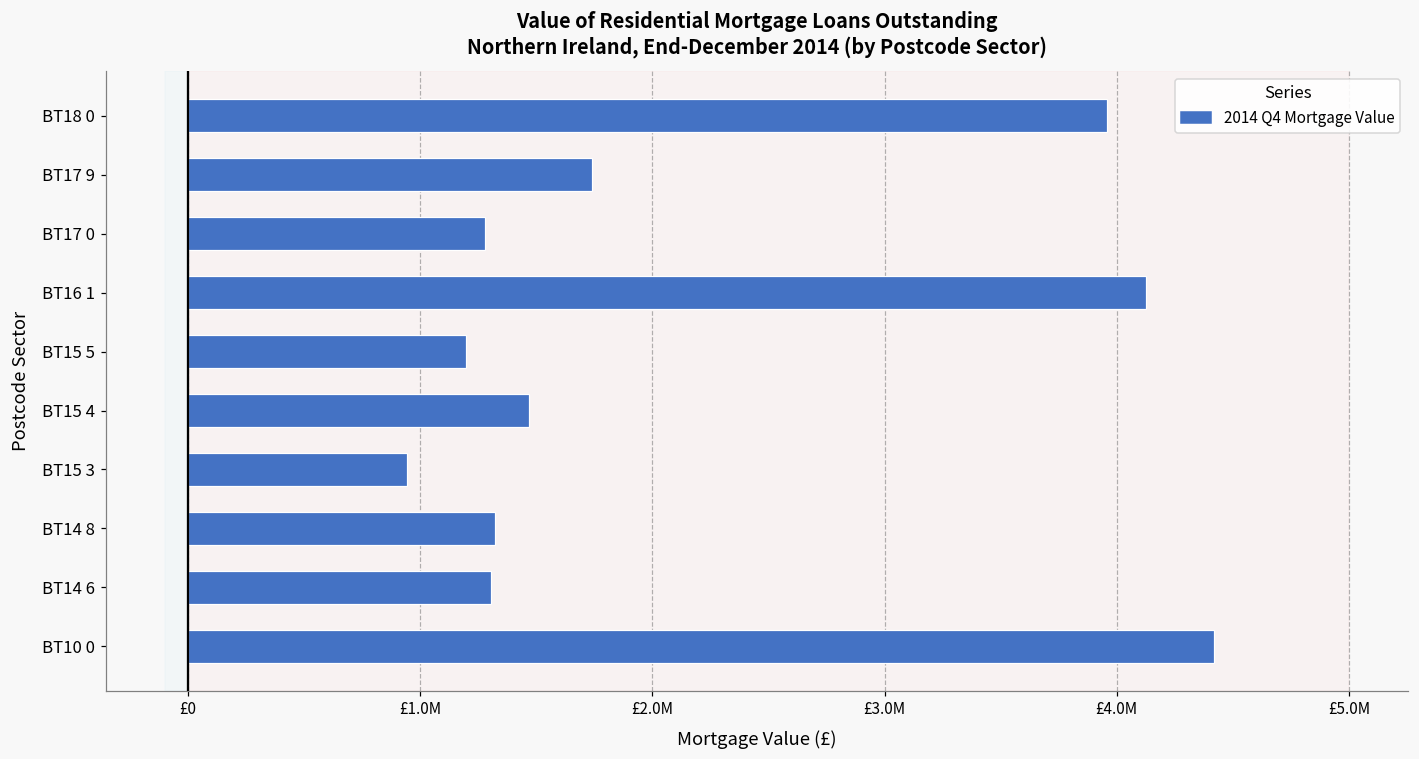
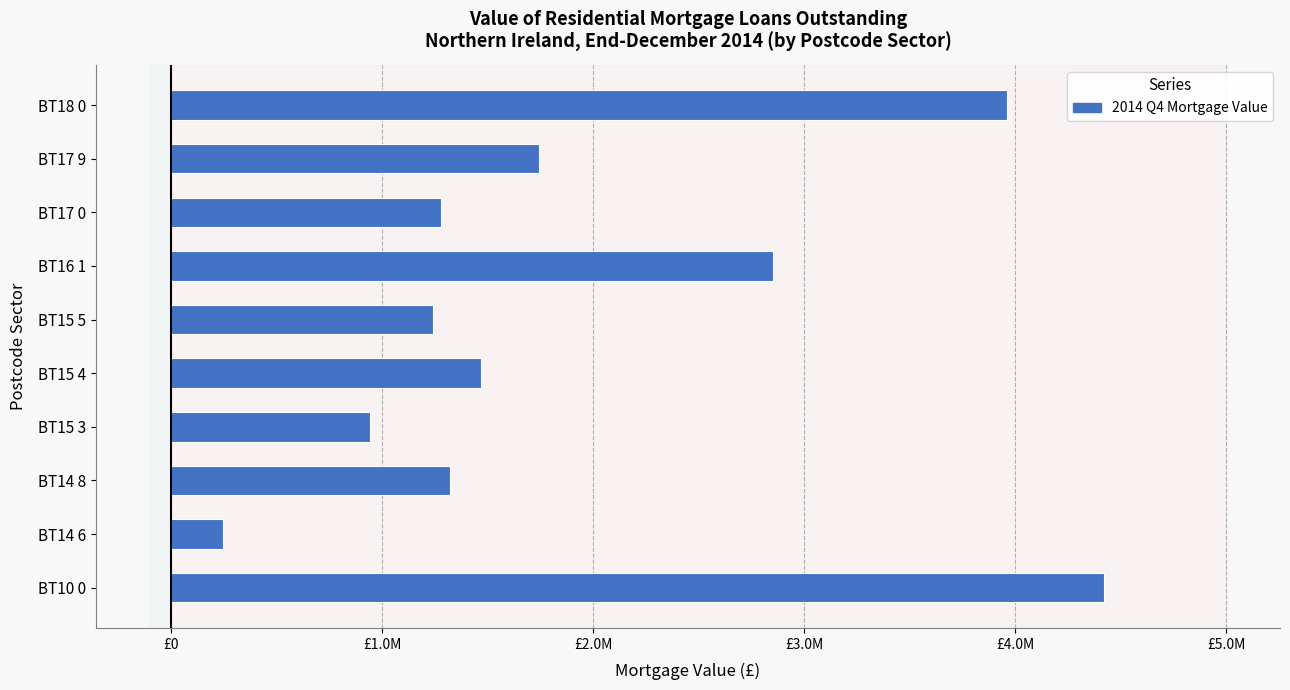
BT16 1: £4130000 -> £2850000
BT15 5: £1200000 -> £1240000
BT14 6: £1300000 -> £250000
